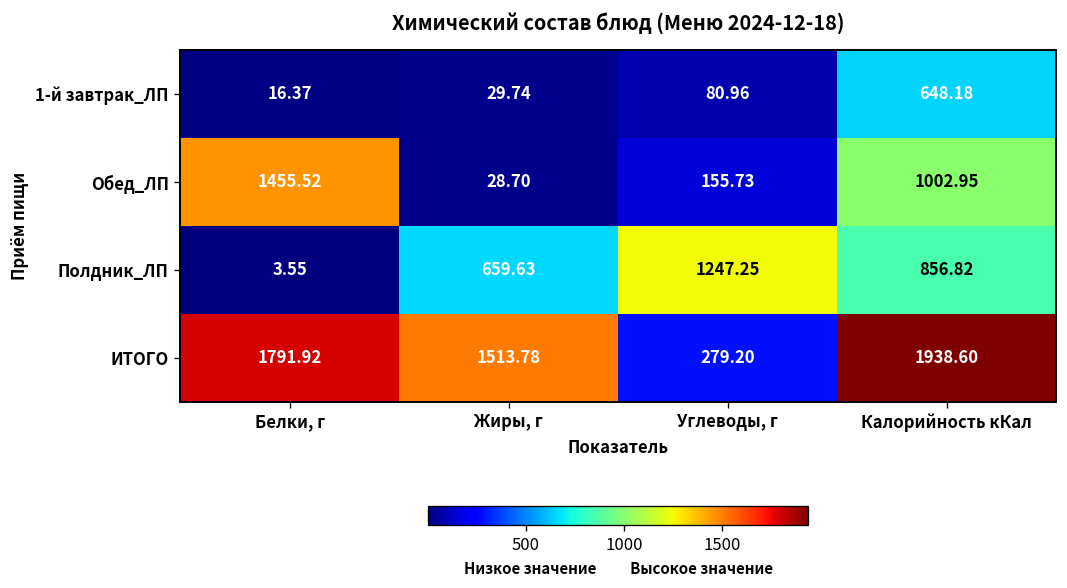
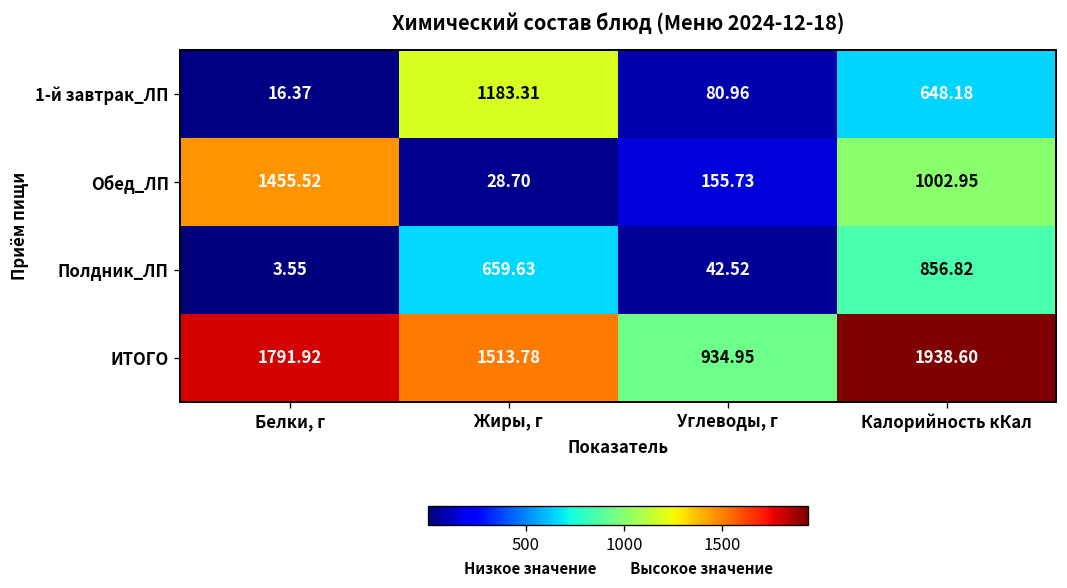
1-й завтрак_ЛП, Жиры, г: 29.74 -> 1183.31
Полдник_ЛП, Углеводы, г: 1247.25 -> 42.52
ИТОГО, Углеводы, г: 279.20 -> 934.95
